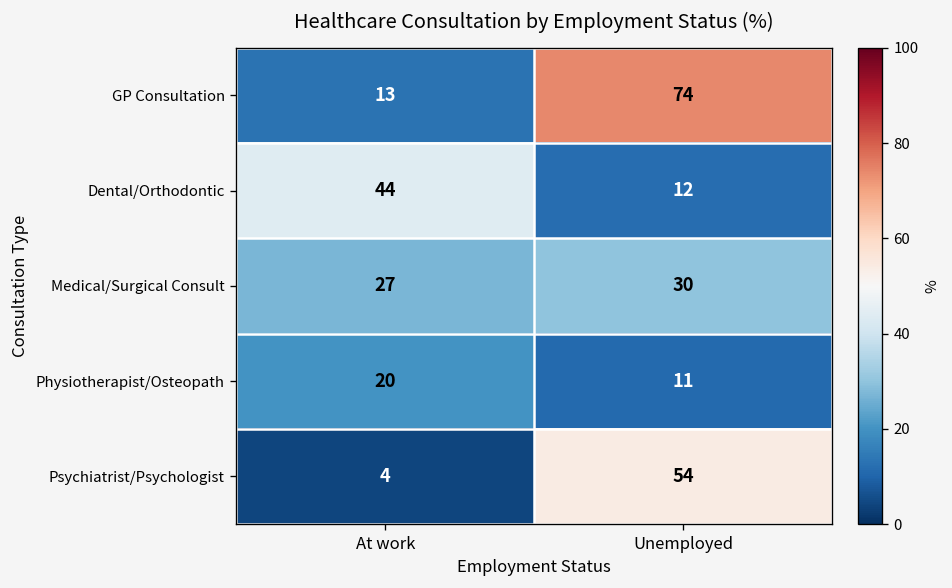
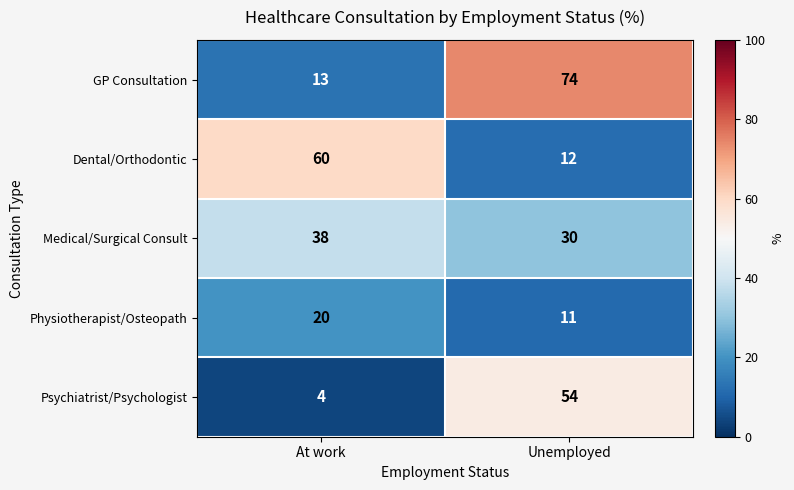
Dental/Orthodontic, At work: 44 -> 60
Medical/Surgical Consult, At work: 27 -> 38
